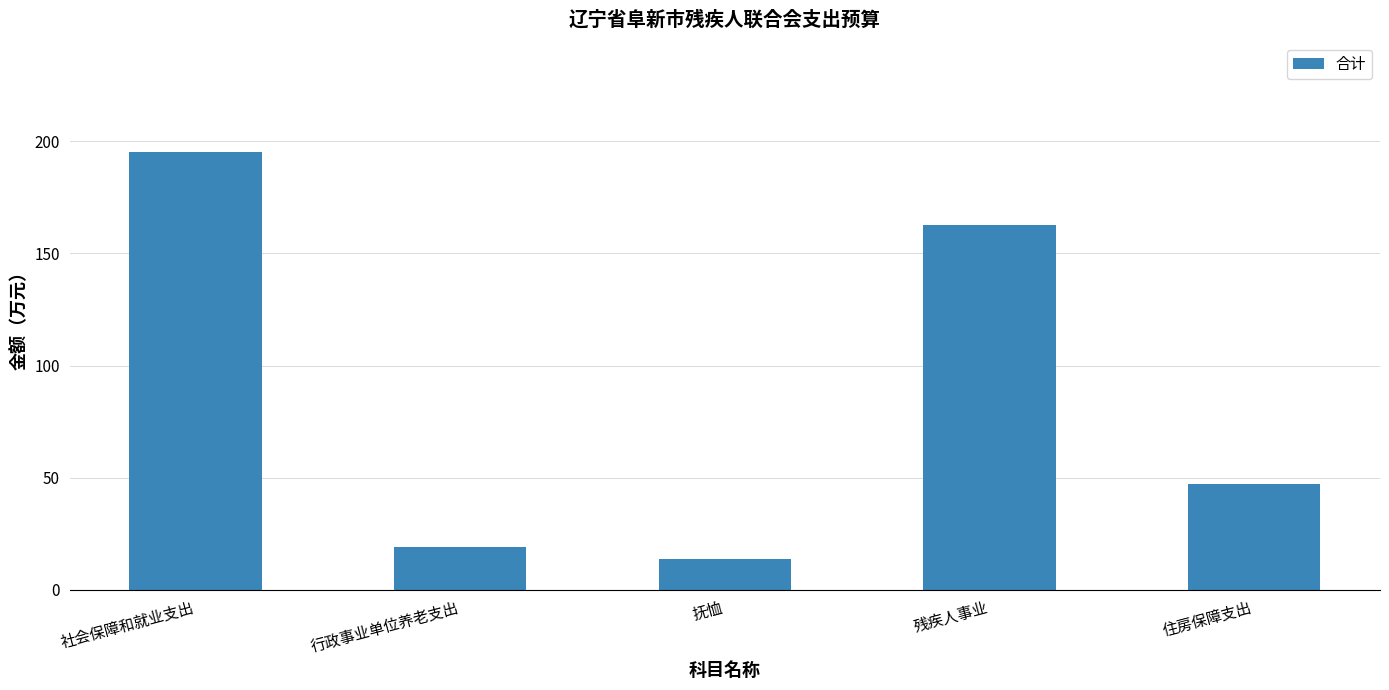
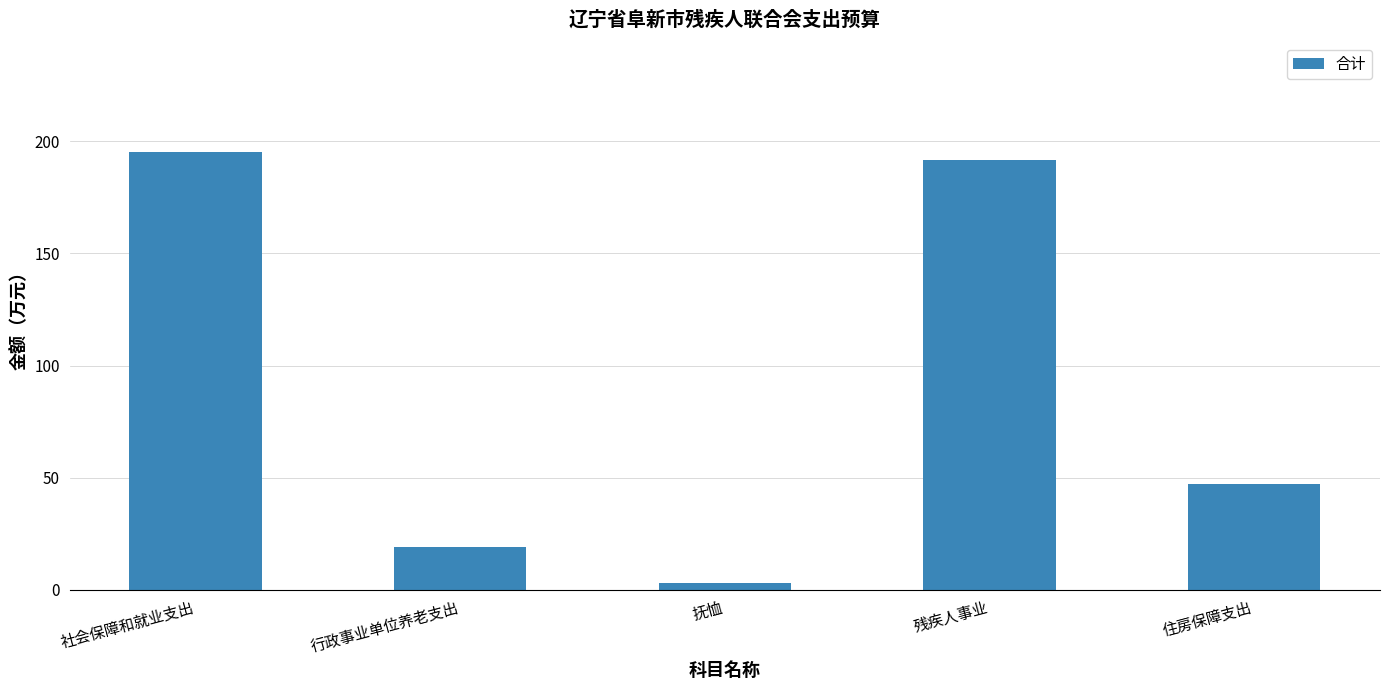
抚恤: 14 -> 3
残疾人事业: 163 -> 192
